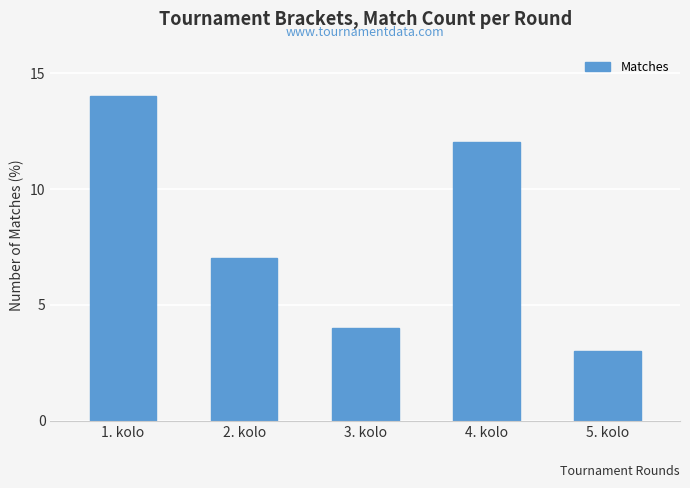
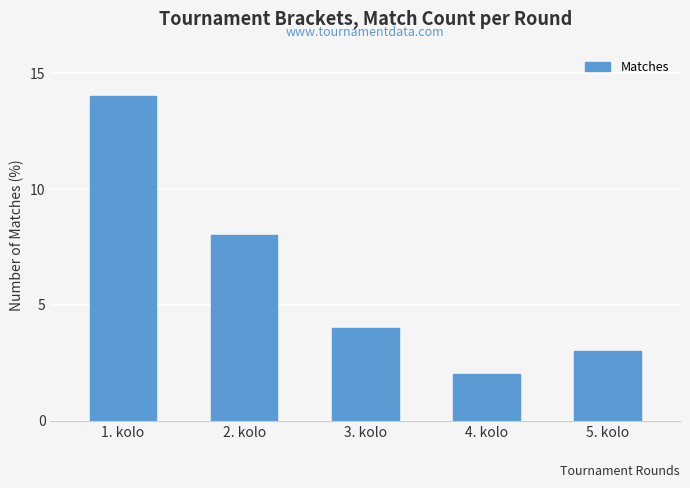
2. kolo: 7 -> 8
4. kolo: 12 -> 2
